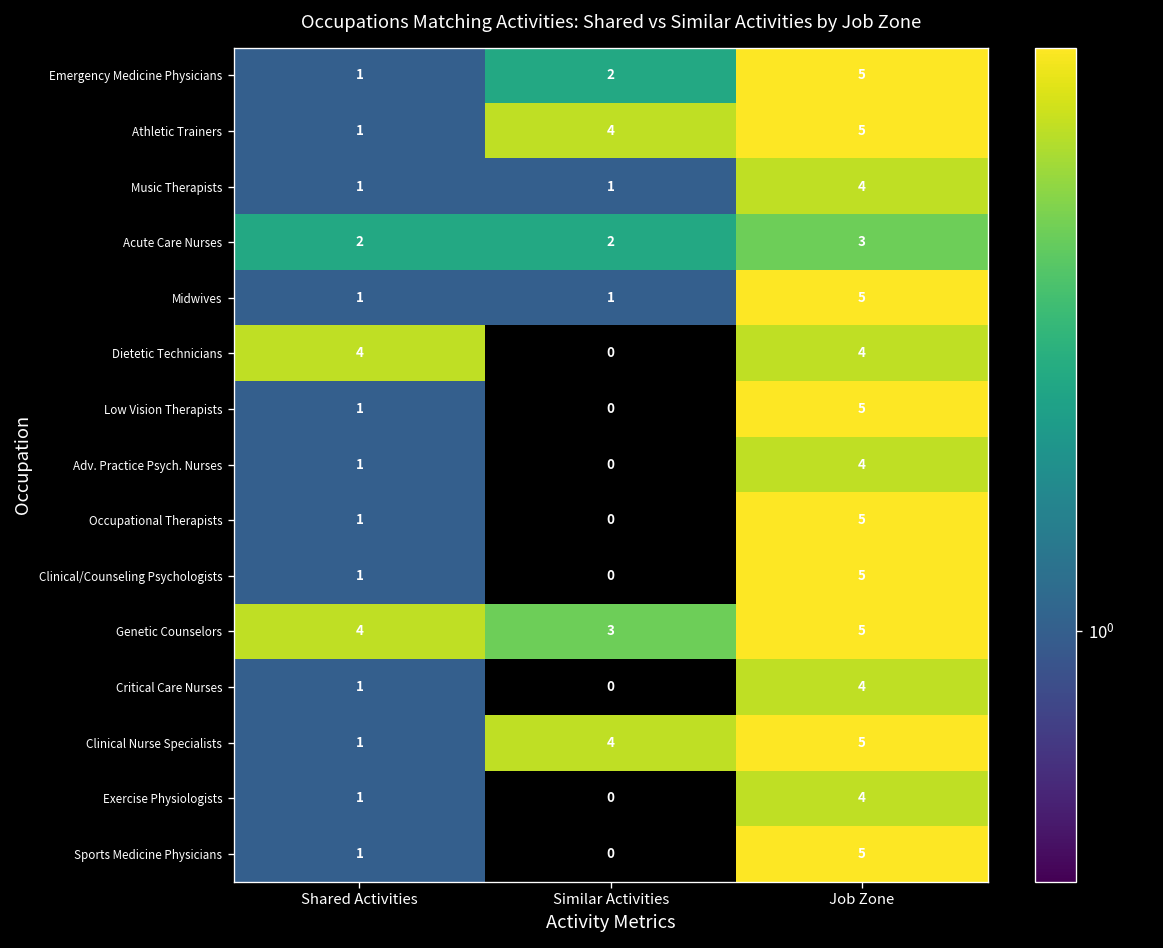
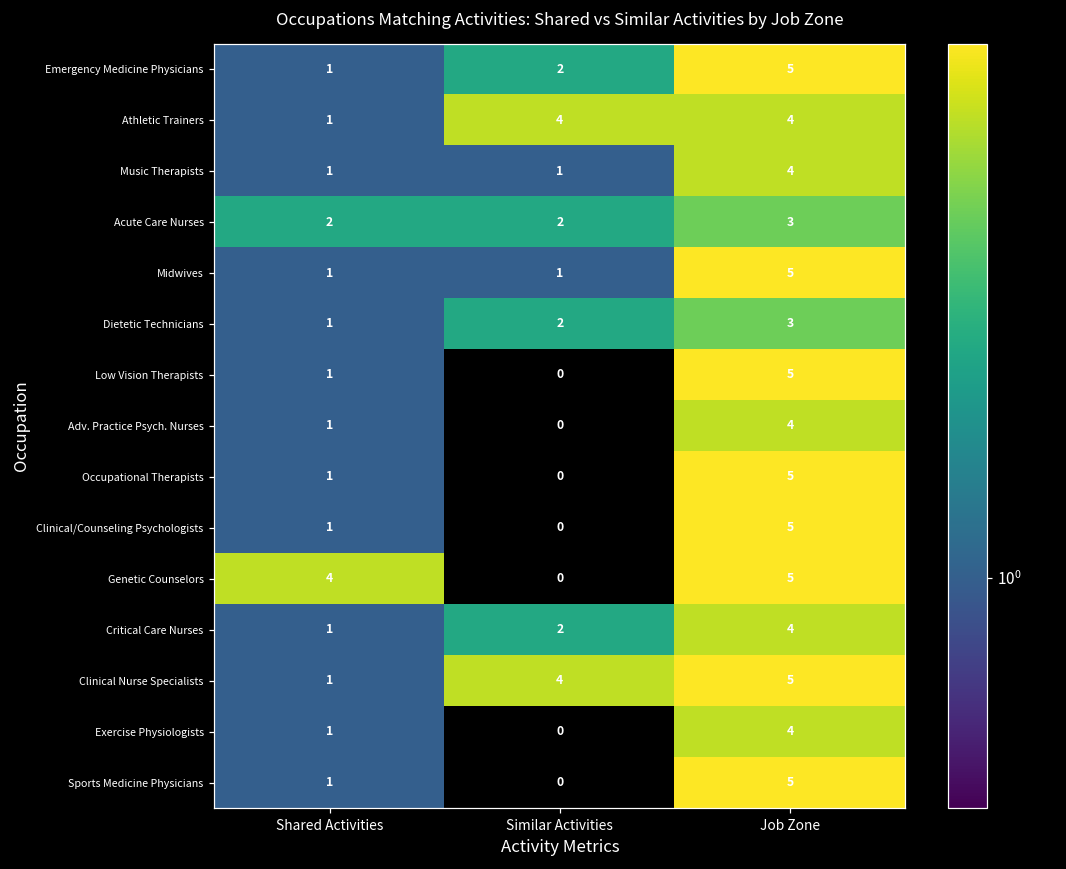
Athletic Trainers, Job Zone: 5 -> 4
Dietetic Technicians, Shared Activities: 4 -> 1
Dietetic Technicians, Similar Activities: 0 -> 2
Dietetic Technicians, Job Zone: 4 -> 3
Genetic Counselors, Similar Activities: 3 -> 0
Critical Care Nurses, Similar Activities: 0 -> 2
